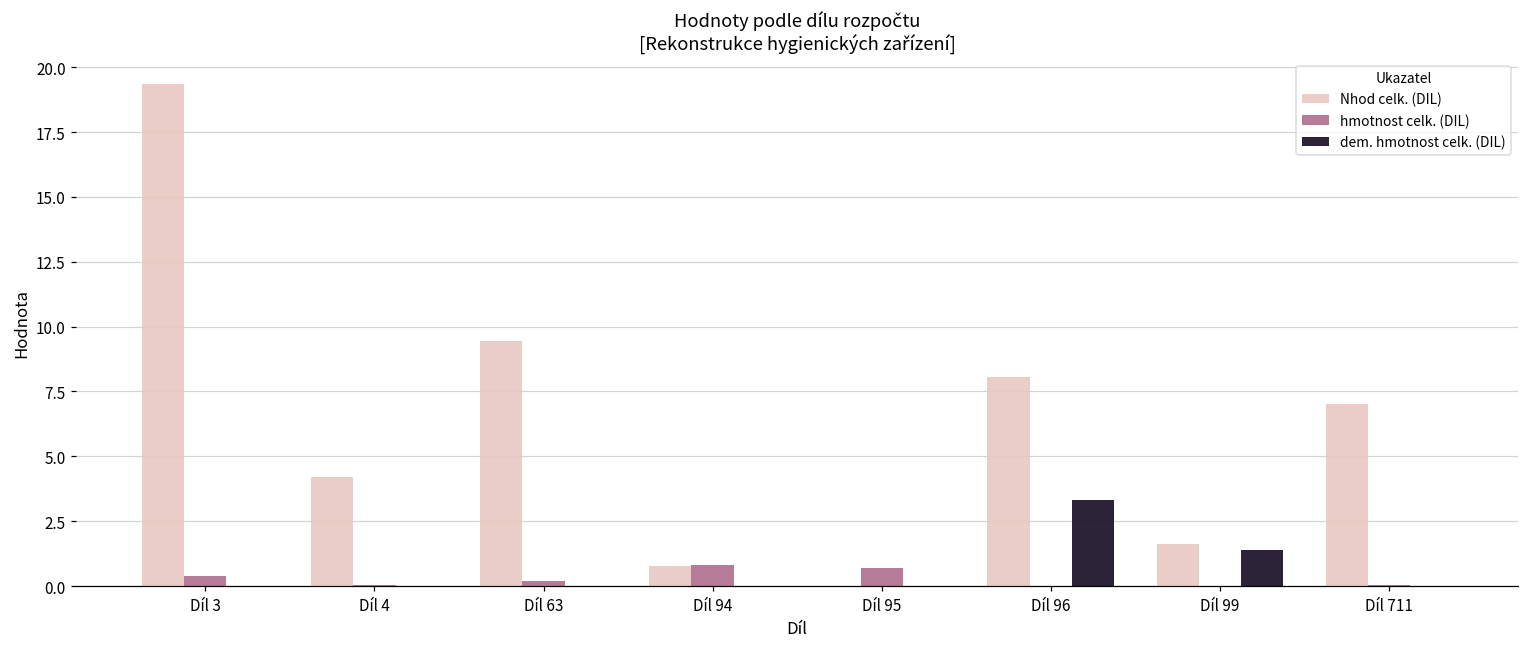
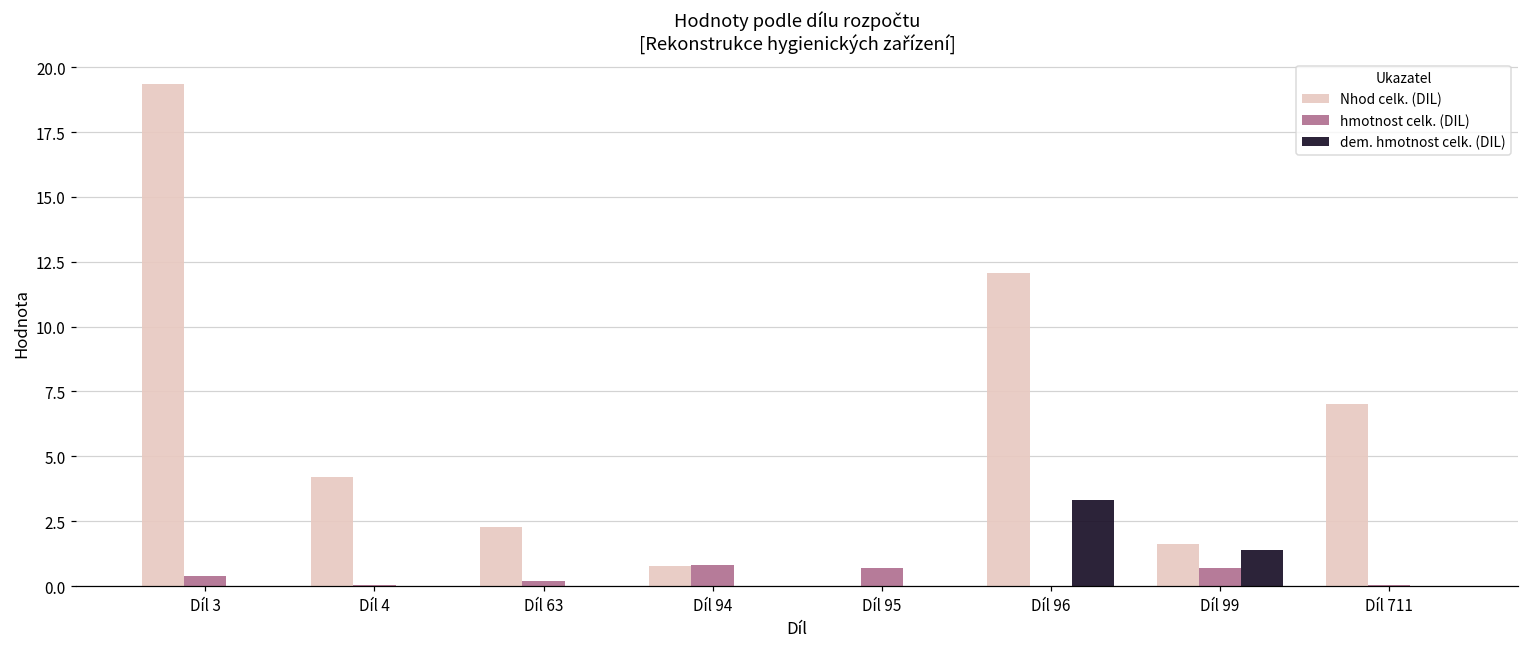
Nhod celk. (DIL), Díl 63: 9.4 -> 2.3
Nhod celk. (DIL), Díl 96: 8.1 -> 12.1
hmotnost celk. (DIL), Díl 99: 0.0 -> 0.7
